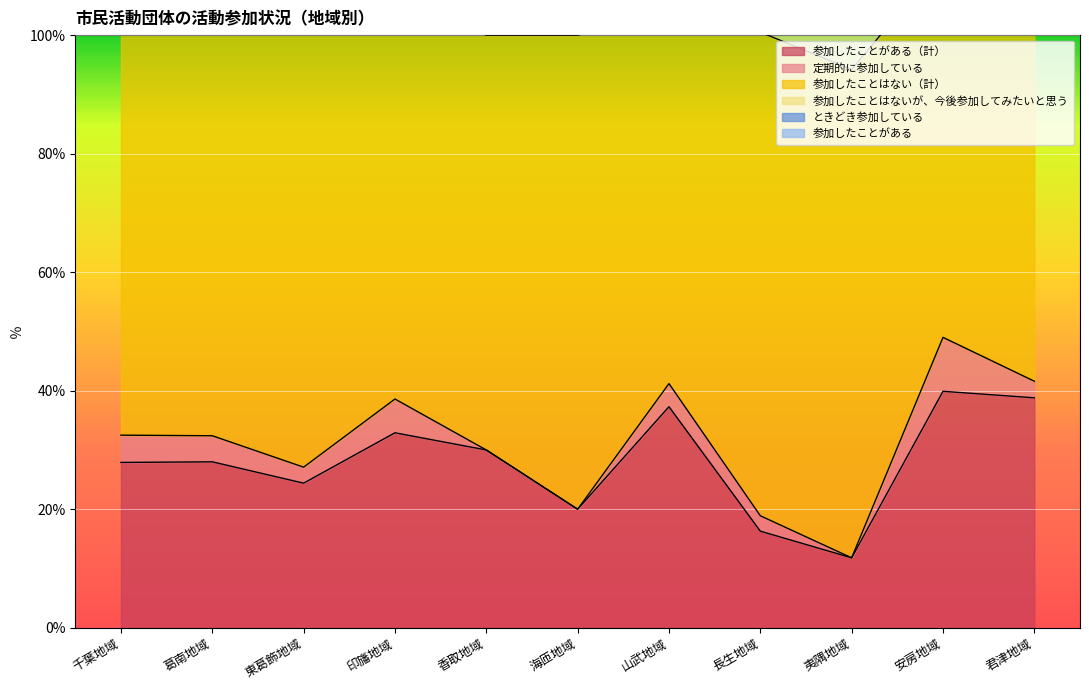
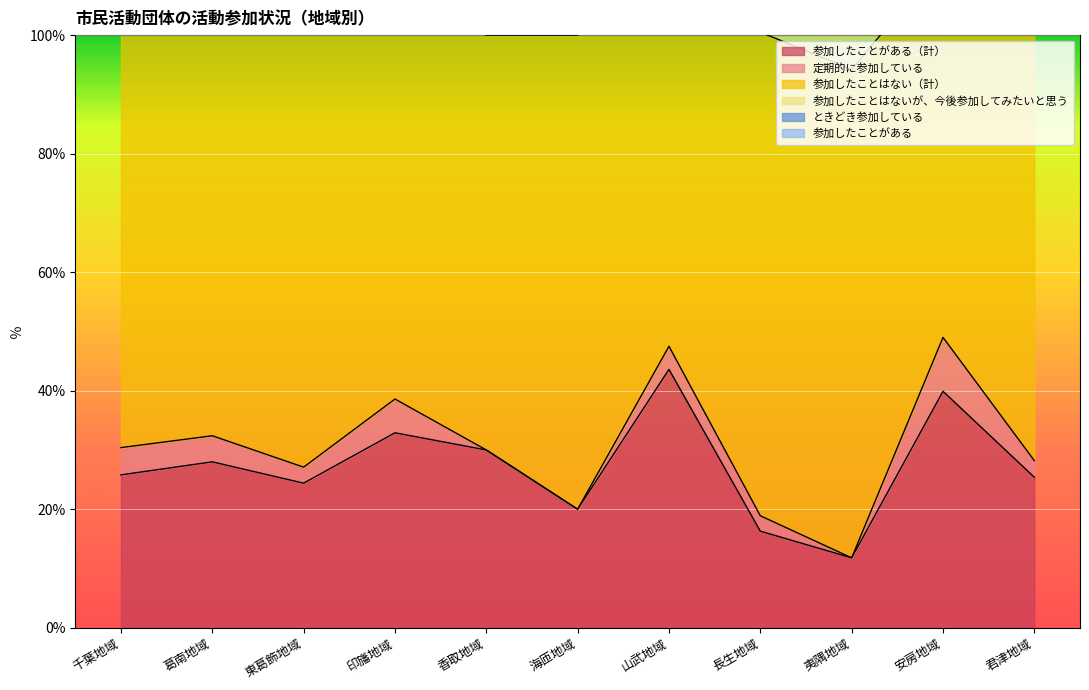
参加したことがある（計）, 千葉地域: 28% -> 26%
参加したことがある（計）, 山武地域: 37% -> 44%
参加したことがある（計）, 君津地域: 39% -> 25%
